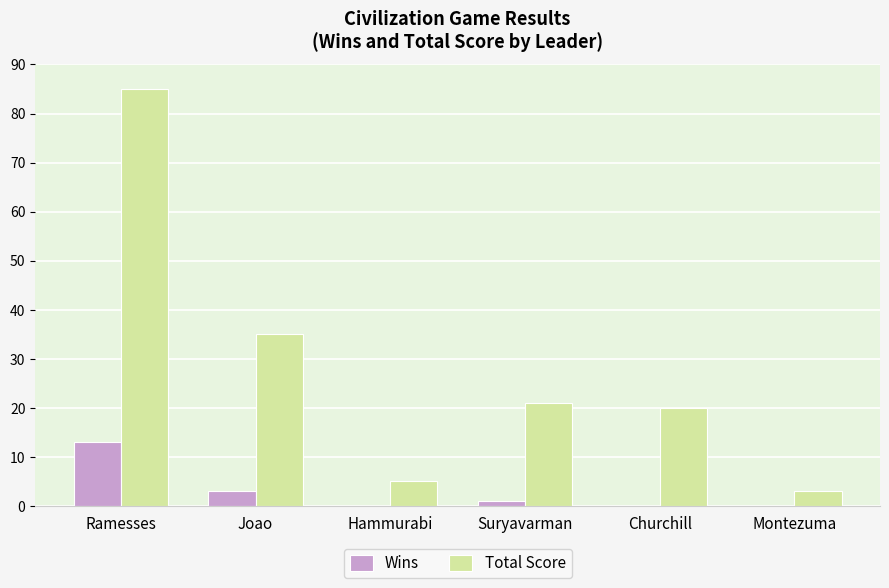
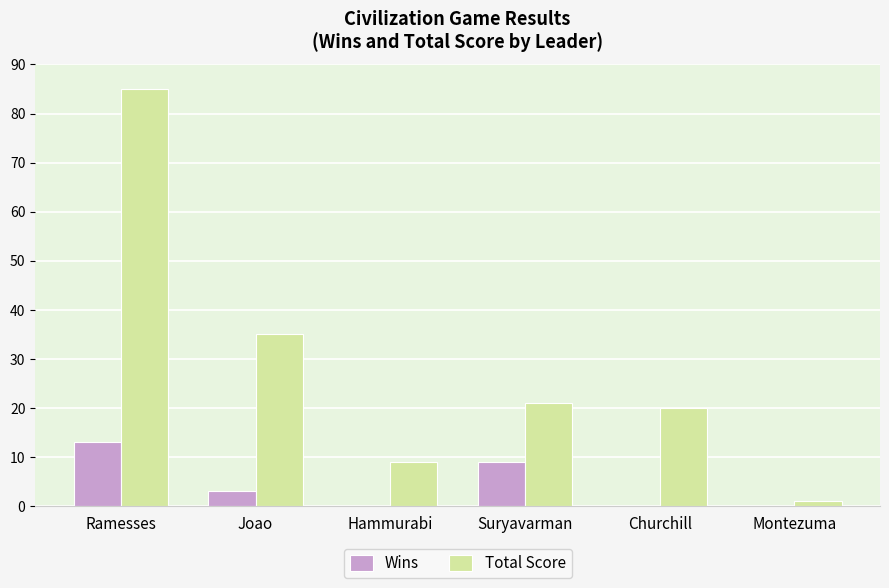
Total Score, Hammurabi: 5 -> 9
Wins, Suryavarman: 1 -> 9
Total Score, Montezuma: 3 -> 1
